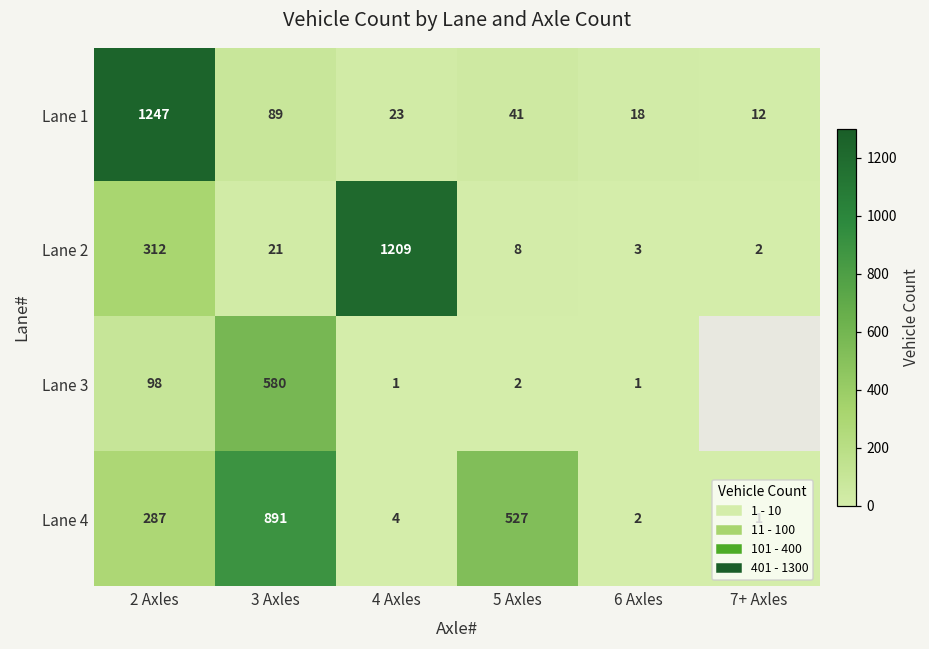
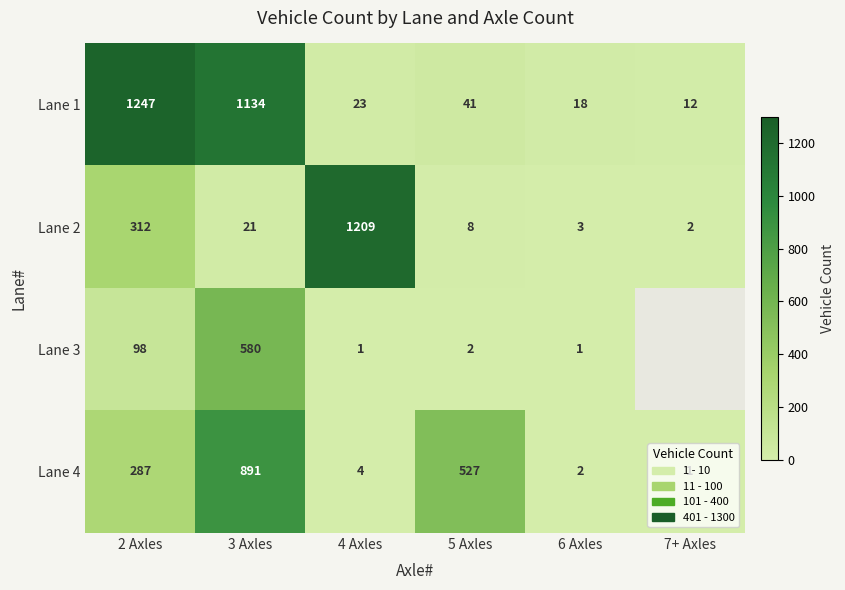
Lane 1, 3 Axles: 89 -> 1134
